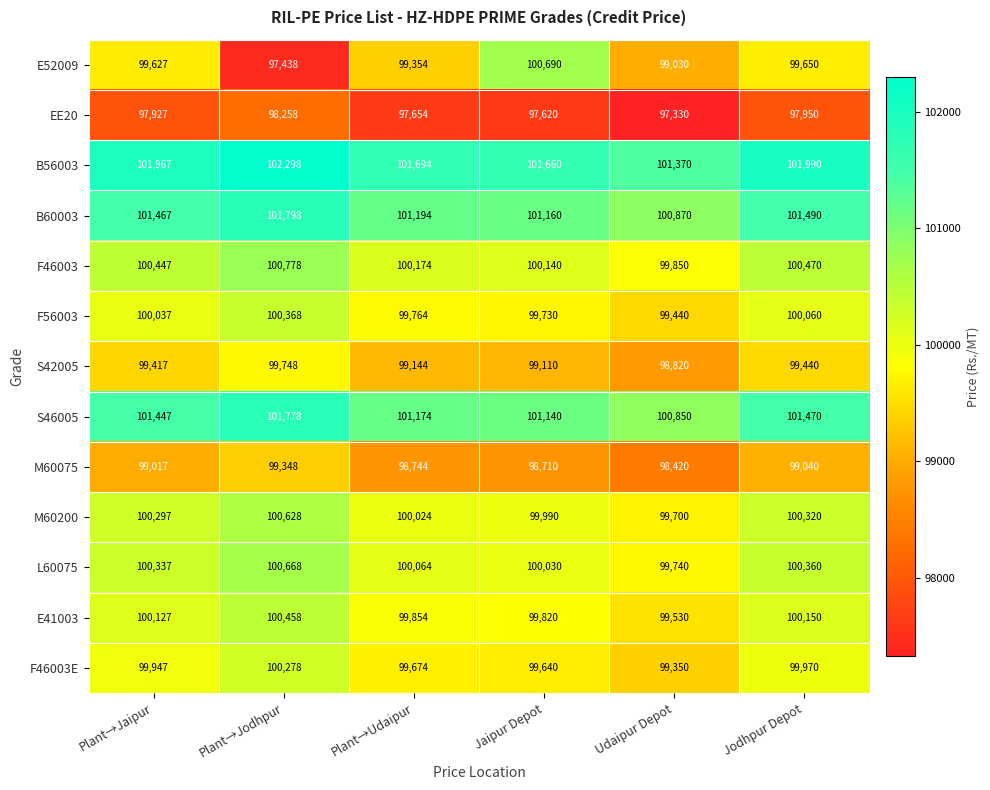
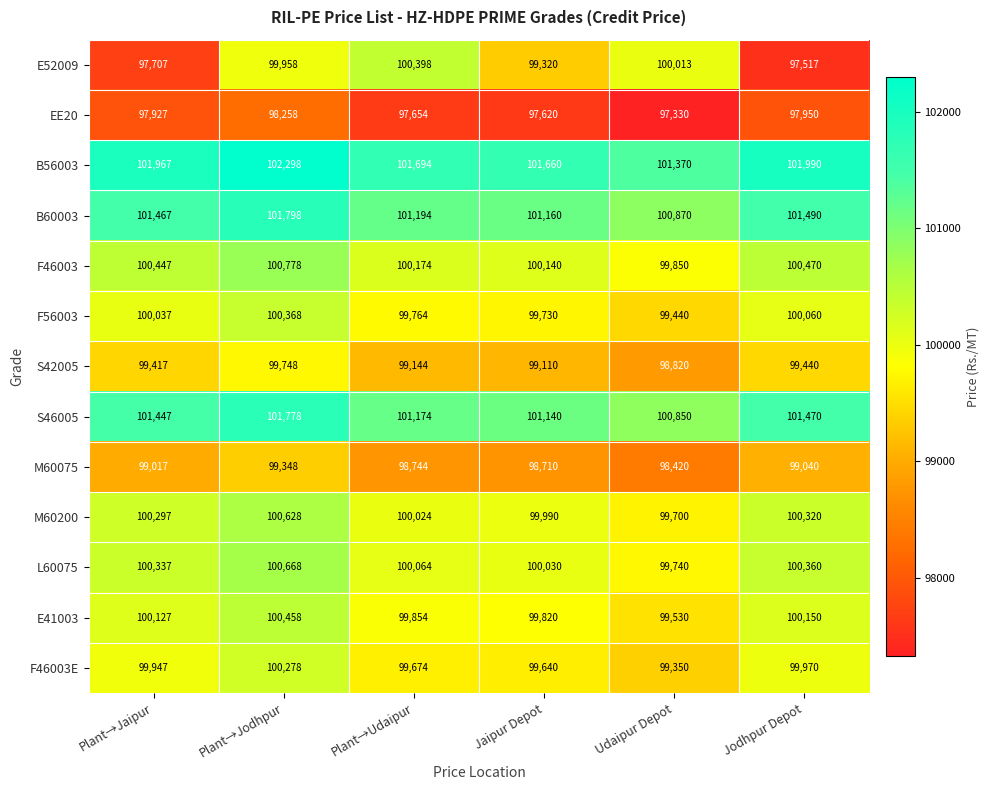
E52009, Plant→Jaipur: 99,627 -> 97,707
E52009, Plant→Jodhpur: 97,438 -> 99,958
E52009, Plant→Udaipur: 99,354 -> 100,398
E52009, Jaipur Depot: 100,690 -> 99,320
E52009, Udaipur Depot: 99,030 -> 100,013
E52009, Jodhpur Depot: 99,650 -> 97,517
